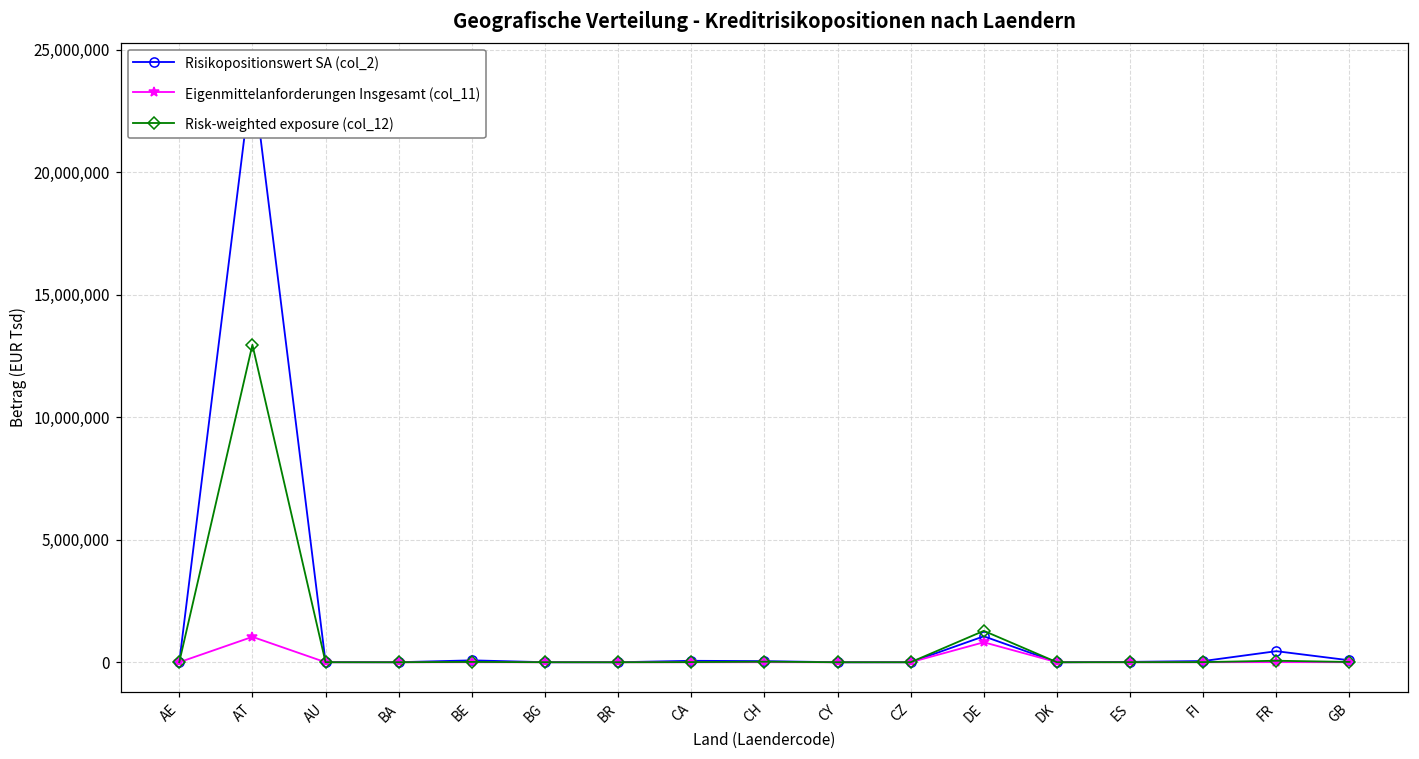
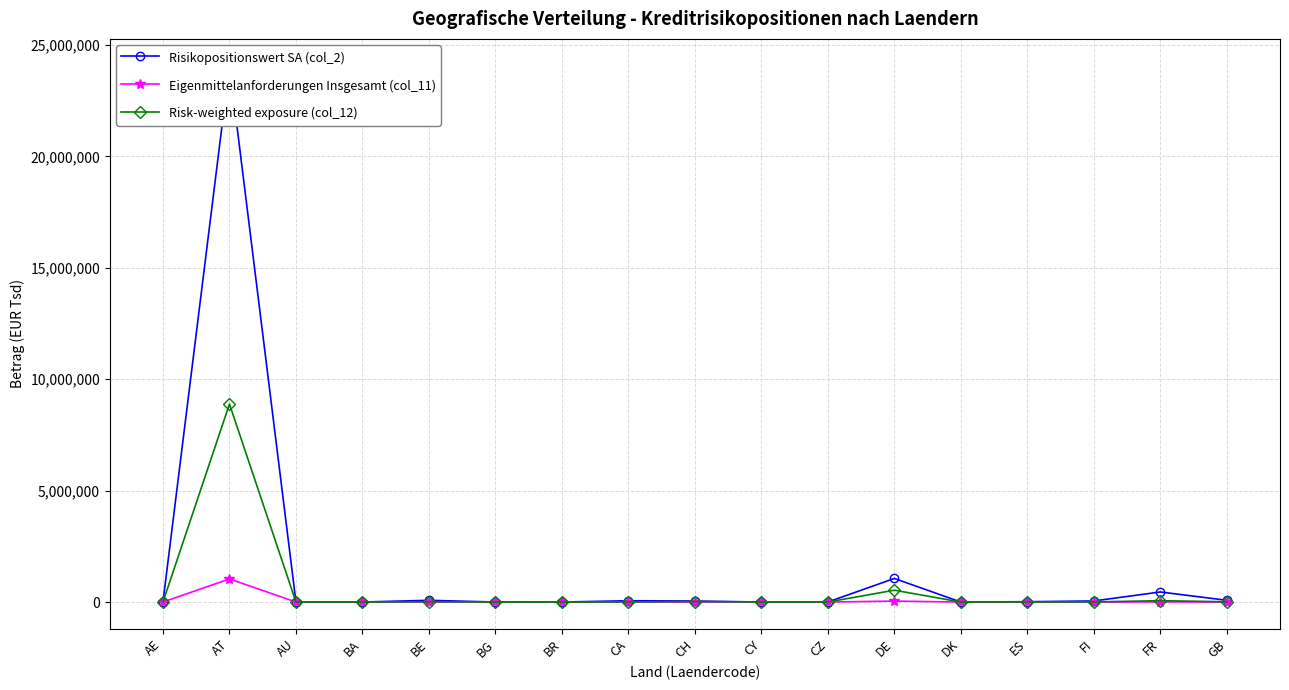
Risk-weighted exposure (col_12), AT: 13,000,000 -> 8,900,000
Eigenmittelanforderungen Insgesamt (col_11), DE: 800,000 -> 0
Risk-weighted exposure (col_12), DE: 1,300,000 -> 500,000
